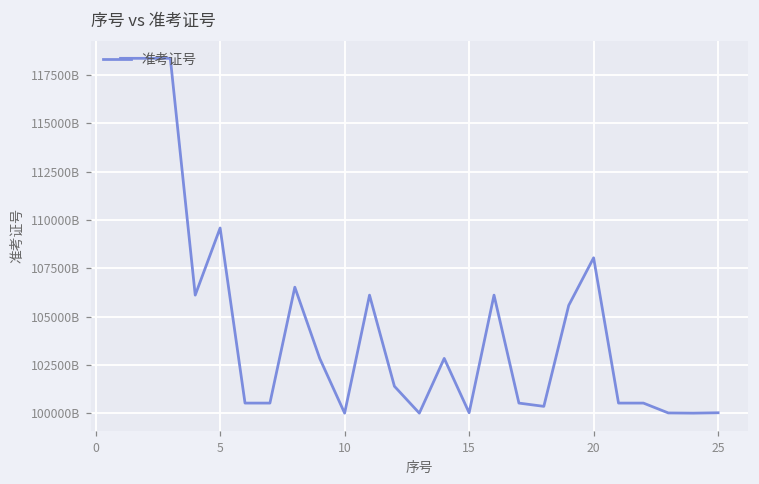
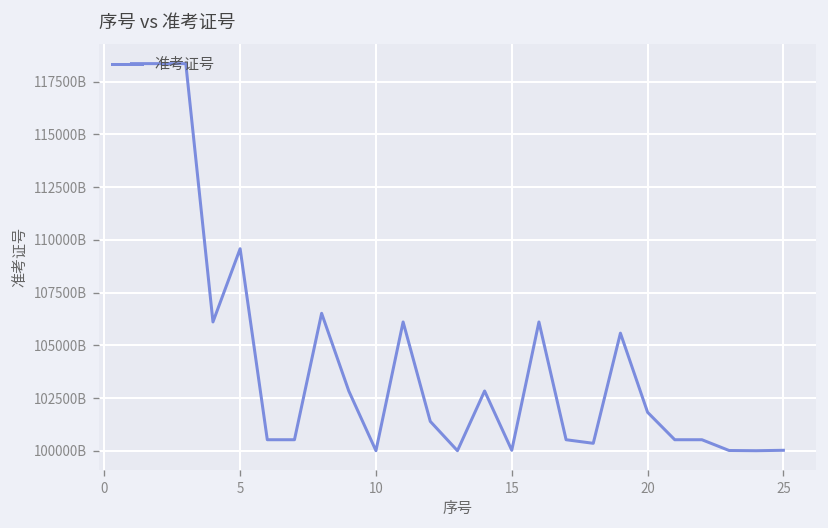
20: 108000000000000 -> 101800000000000
